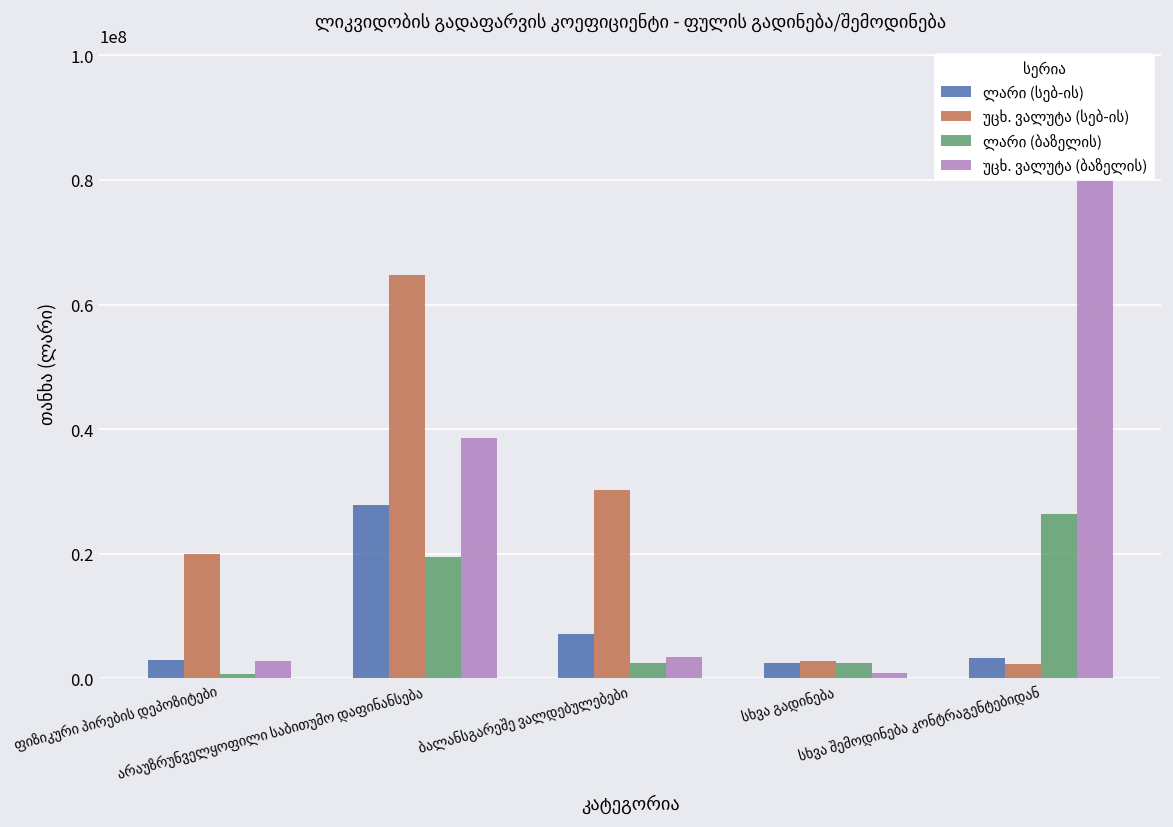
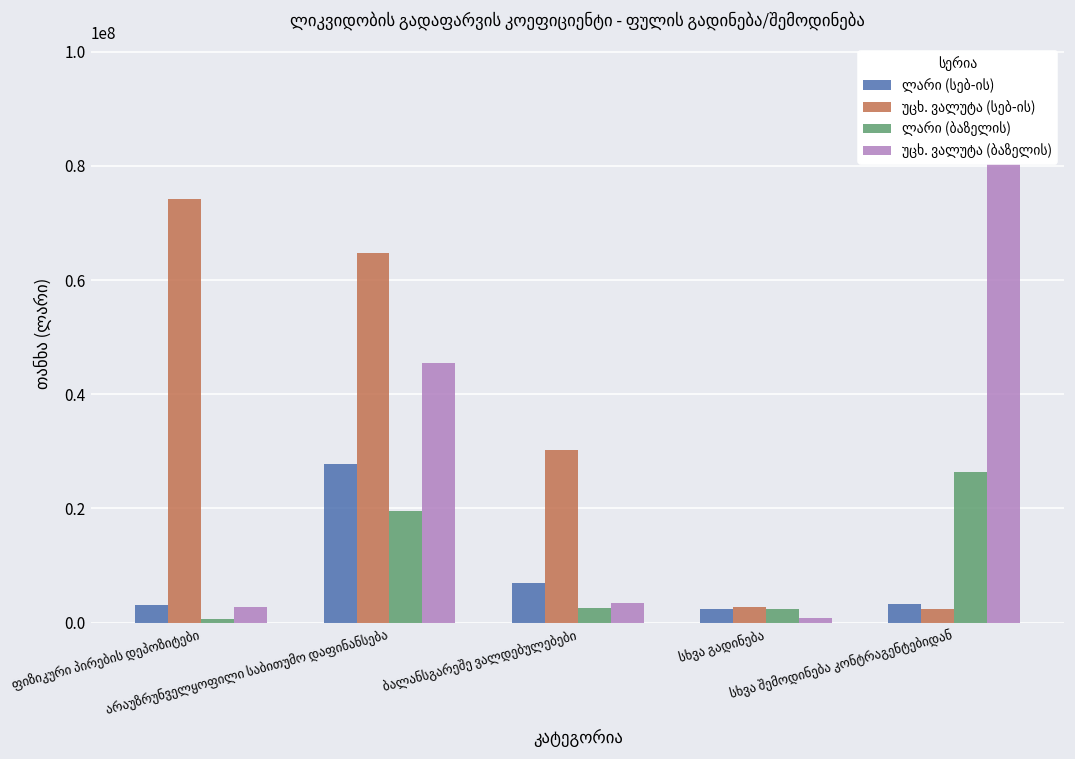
უცხ. ვალუტა (სებ-ის), ფიზიკური პირების დეპოზიტები: 20000000 -> 74000000
უცხ. ვალუტა (ბაზელის), არაუზრუნველყოფილი საბითუმო დაფინანსება: 39000000 -> 46000000
